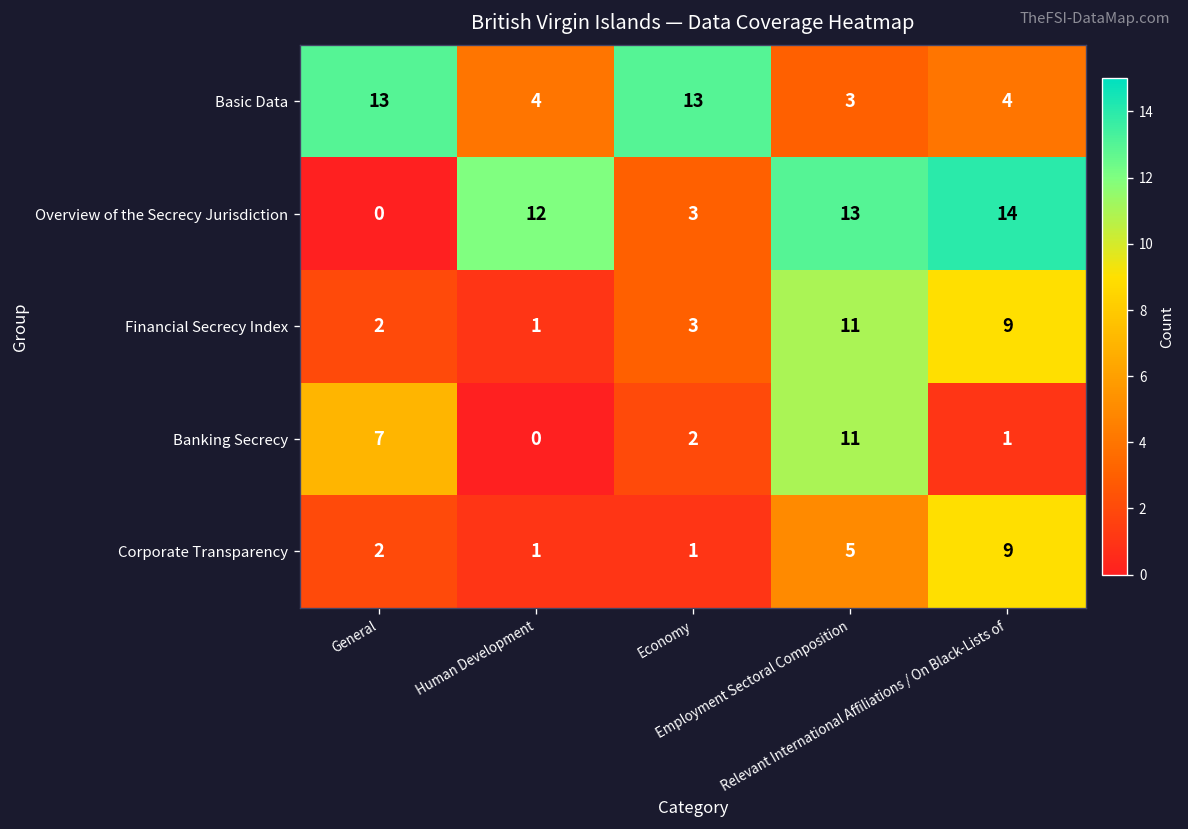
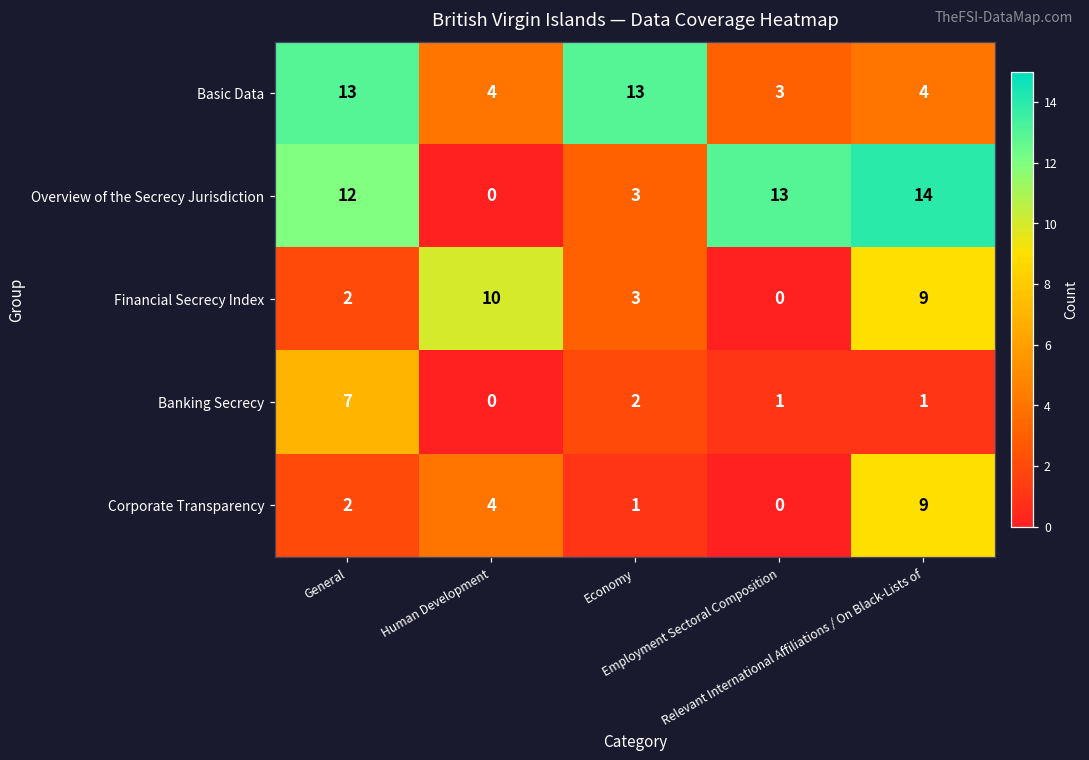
Overview of the Secrecy Jurisdiction, General: 0 -> 12
Overview of the Secrecy Jurisdiction, Human Development: 12 -> 0
Financial Secrecy Index, Human Development: 1 -> 10
Financial Secrecy Index, Employment Sectoral Composition: 11 -> 0
Banking Secrecy, Employment Sectoral Composition: 11 -> 1
Corporate Transparency, Human Development: 1 -> 4
Corporate Transparency, Employment Sectoral Composition: 5 -> 0
